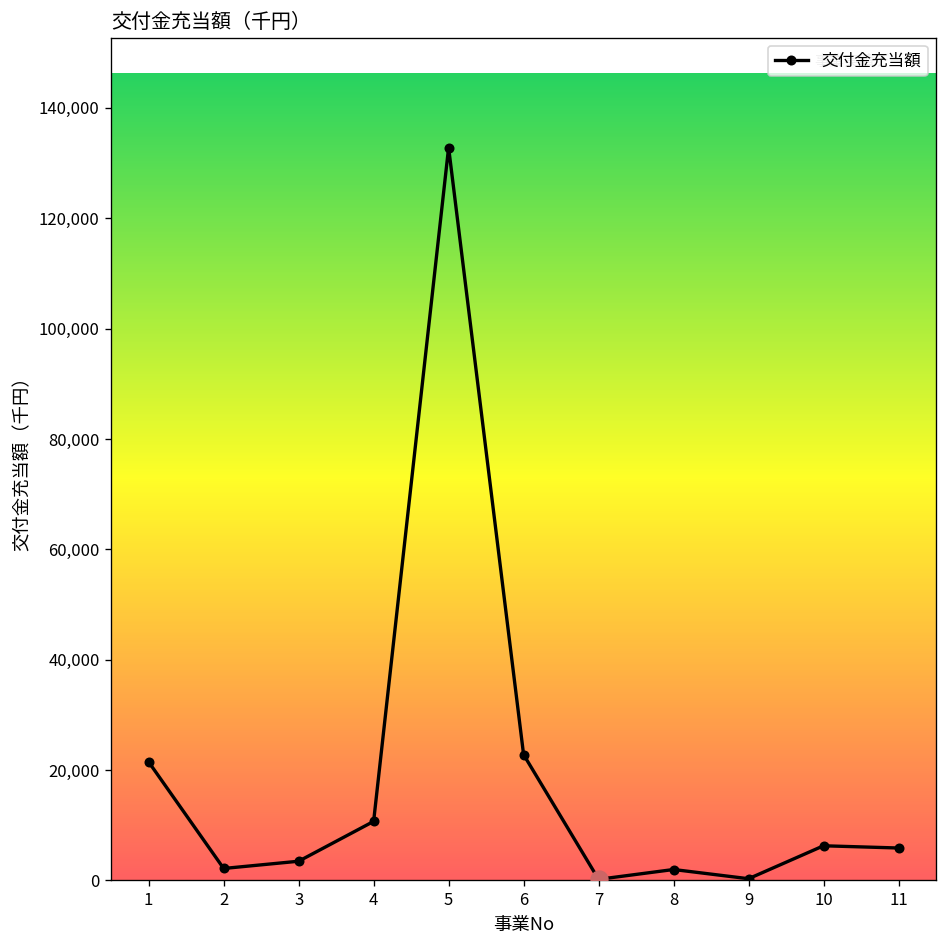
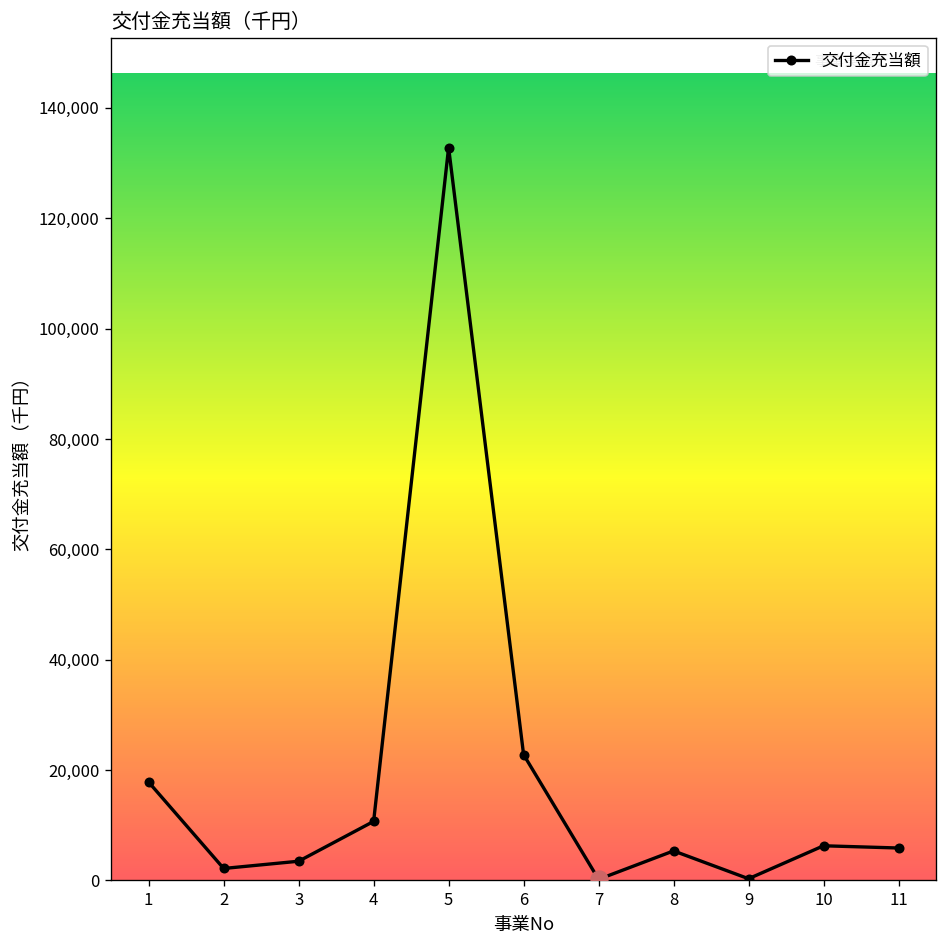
交付金充当額, 1: 21,000 -> 18,000
交付金充当額, 8: 2,000 -> 5,000
